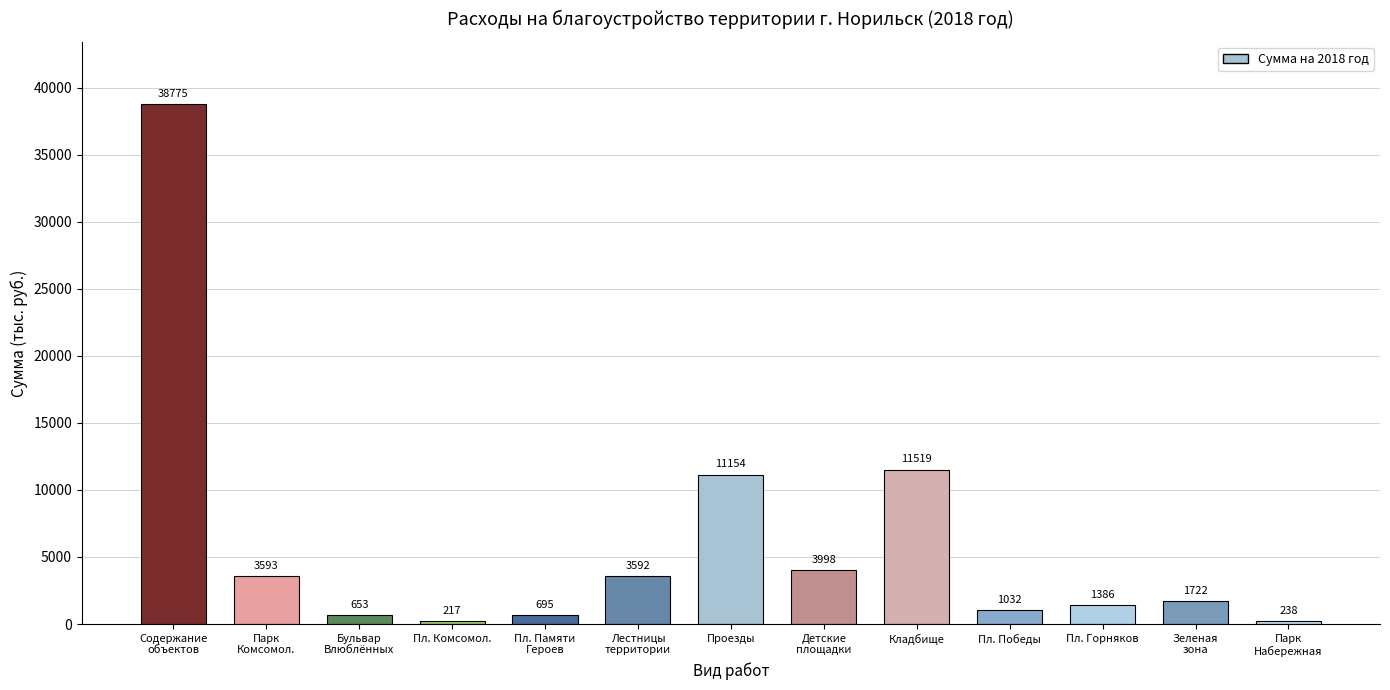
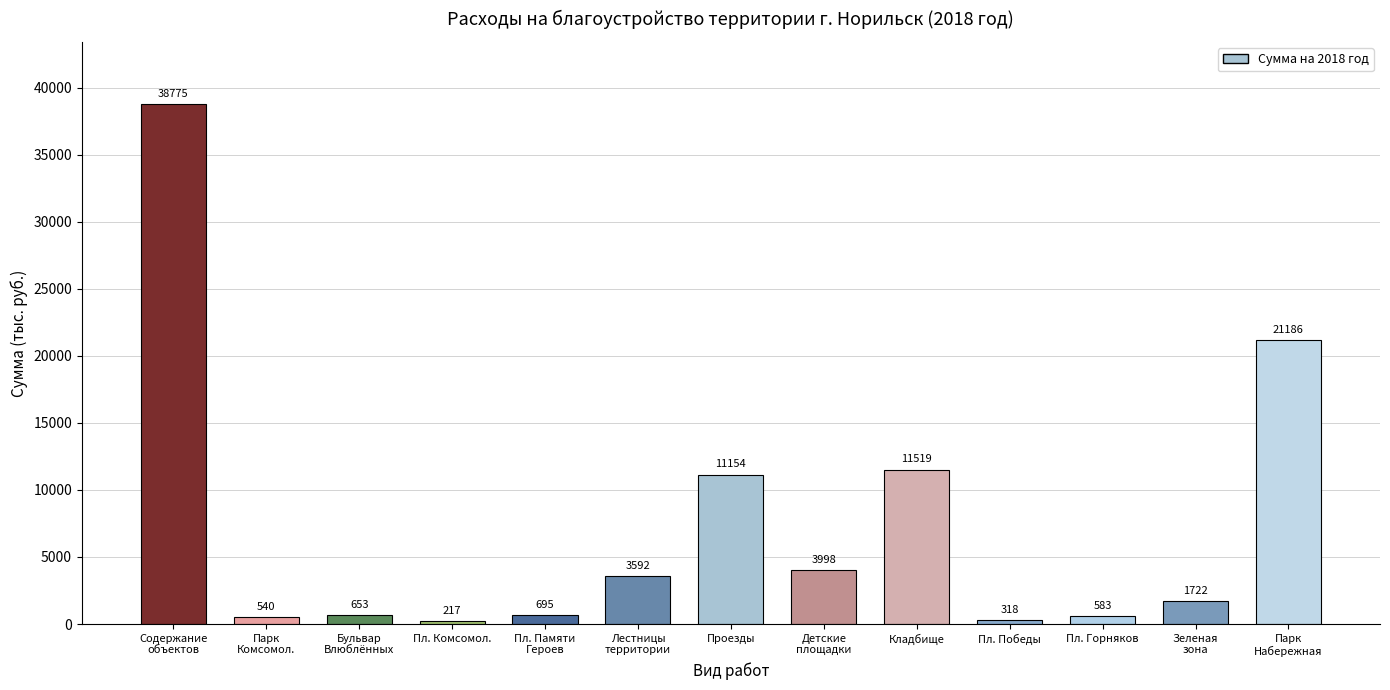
Парк Комсомол.: 3593 -> 540
Пл. Победы: 1032 -> 318
Пл. Горняков: 1386 -> 583
Парк Набережная: 238 -> 21186
